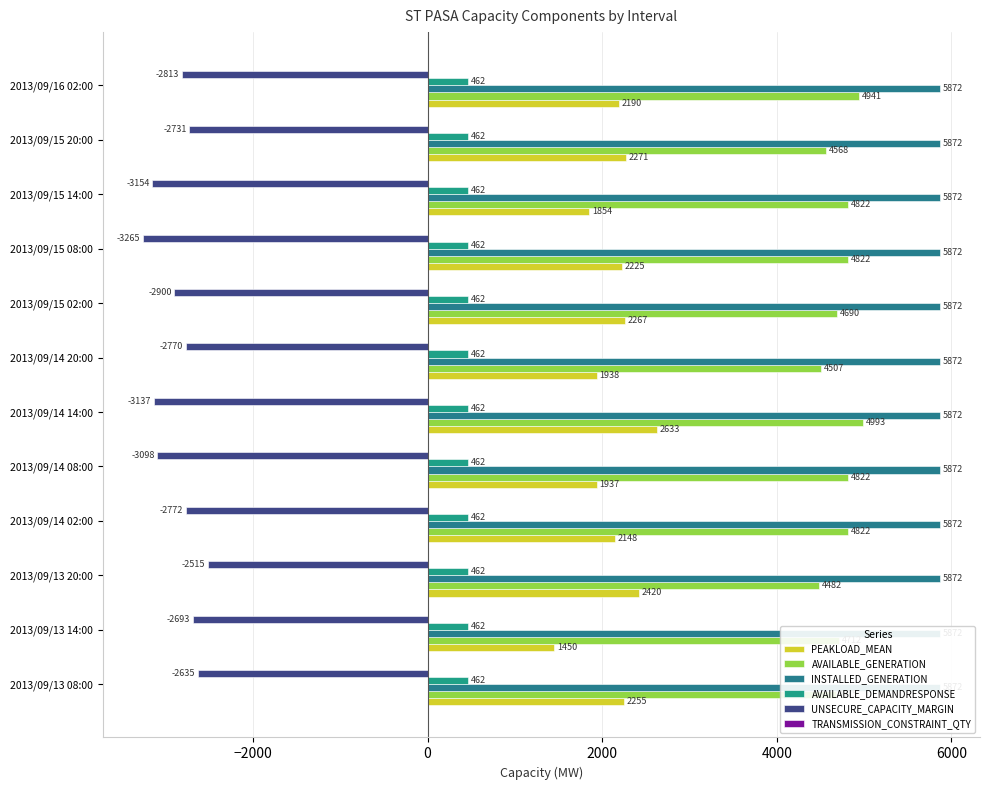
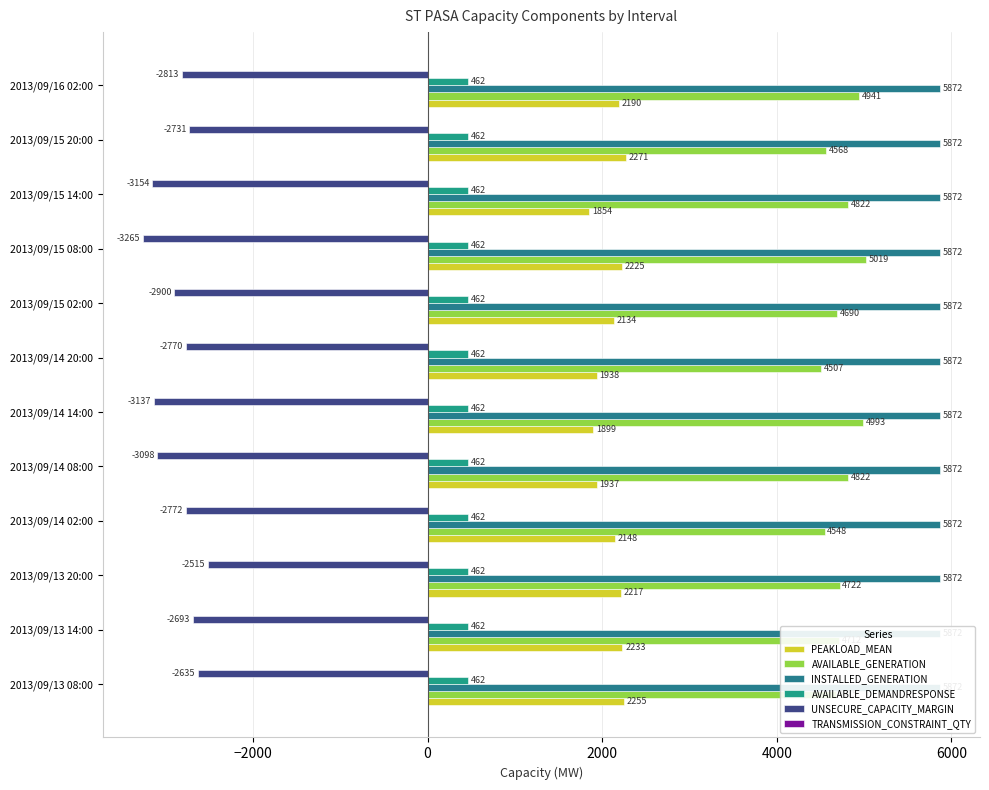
AVAILABLE_GENERATION, 2013/09/15 08:00: 4822 -> 5019
PEAKLOAD_MEAN, 2013/09/15 02:00: 2267 -> 2134
PEAKLOAD_MEAN, 2013/09/14 14:00: 2633 -> 1899
AVAILABLE_GENERATION, 2013/09/14 02:00: 4822 -> 4548
AVAILABLE_GENERATION, 2013/09/13 20:00: 4482 -> 4722
PEAKLOAD_MEAN, 2013/09/13 20:00: 2420 -> 2217
PEAKLOAD_MEAN, 2013/09/13 14:00: 1450 -> 2233
